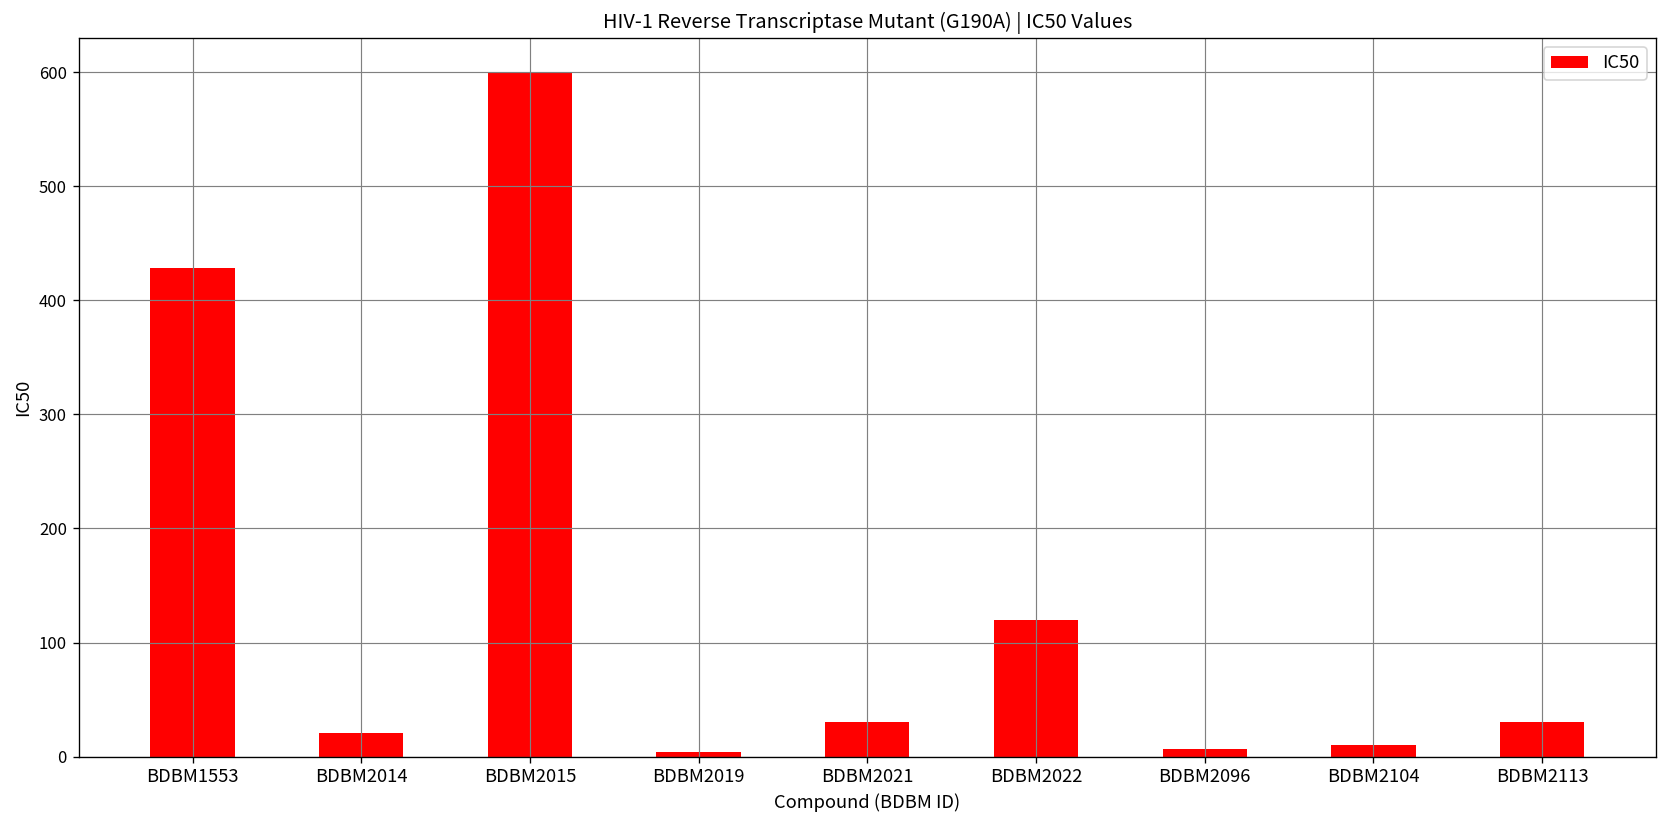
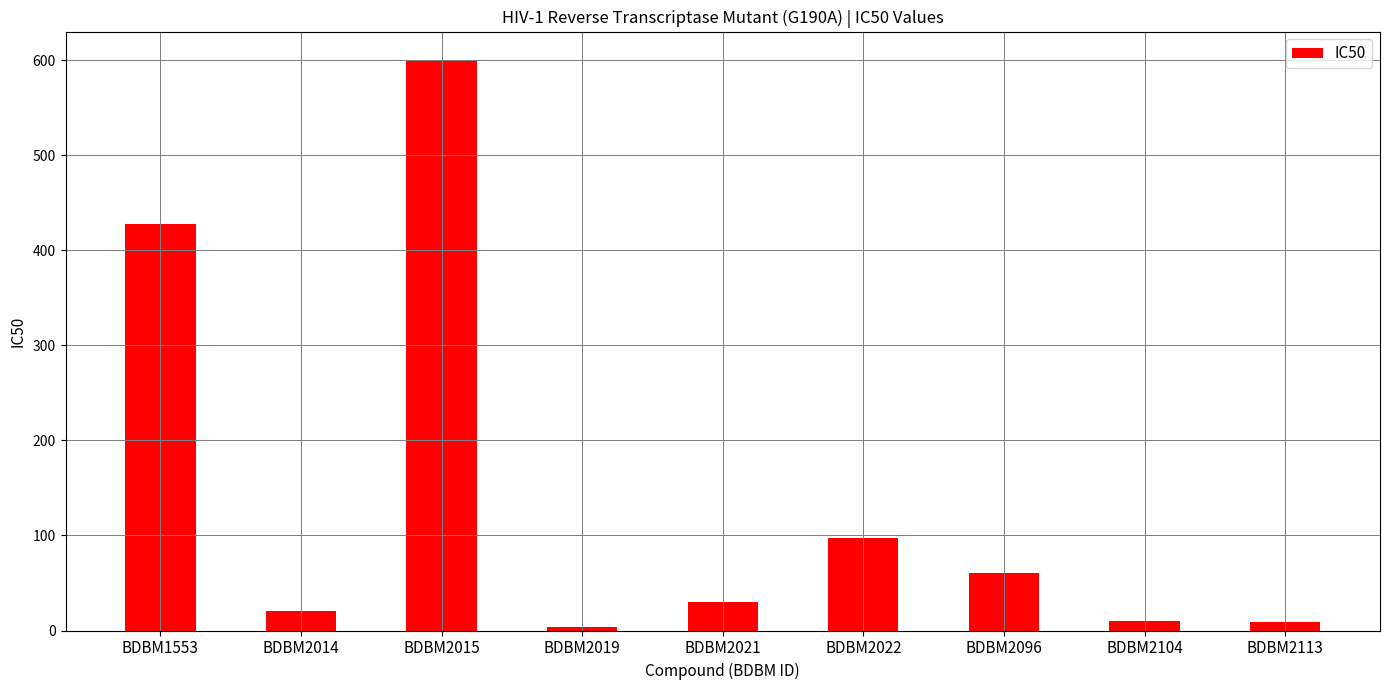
BDBM2022: 120 -> 100
BDBM2096: 10 -> 60
BDBM2113: 30 -> 10
